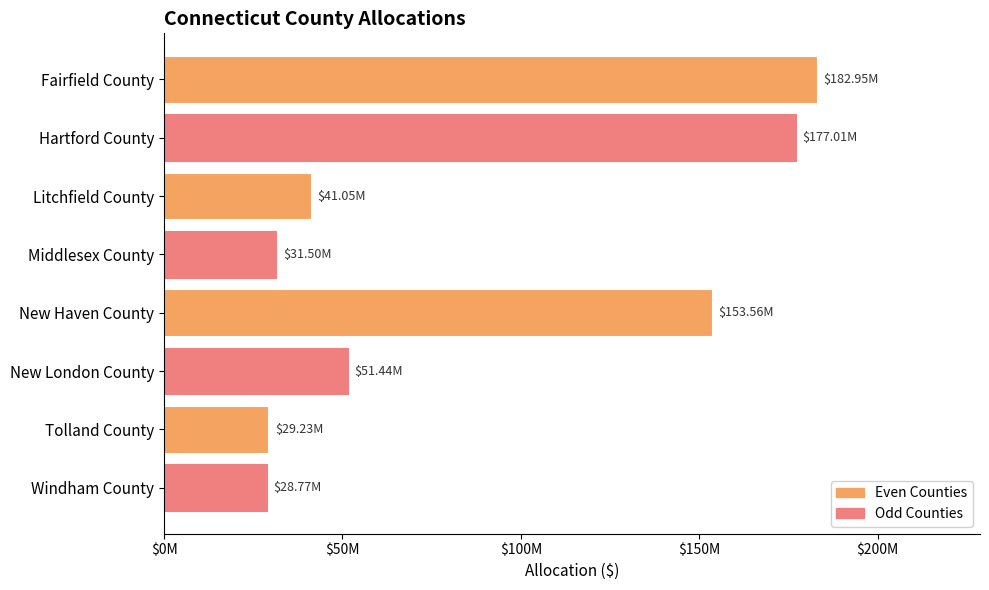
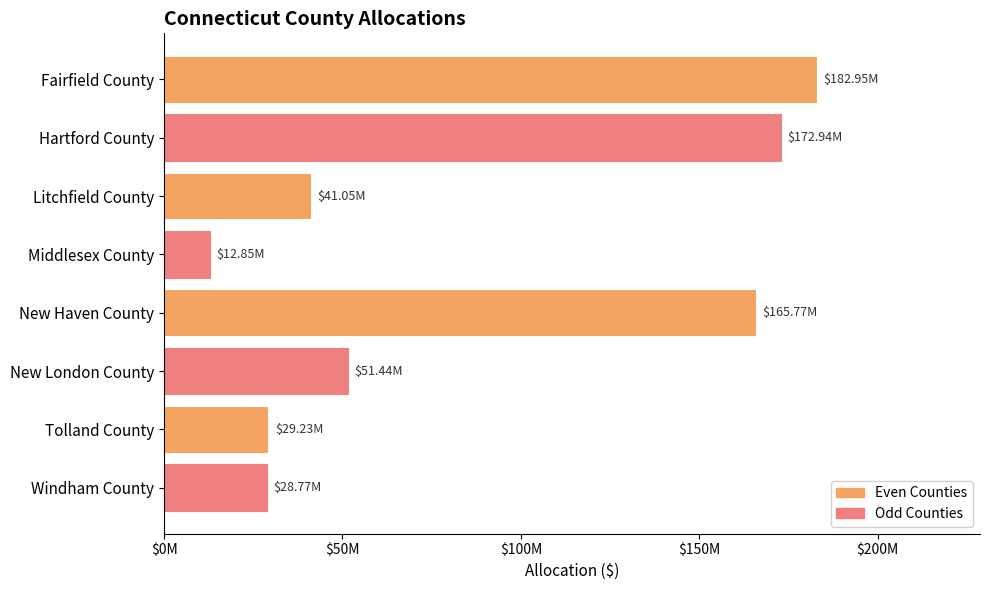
Hartford County: $177.01M -> $172.94M
Middlesex County: $31.50M -> $12.85M
New Haven County: $153.56M -> $165.77M
